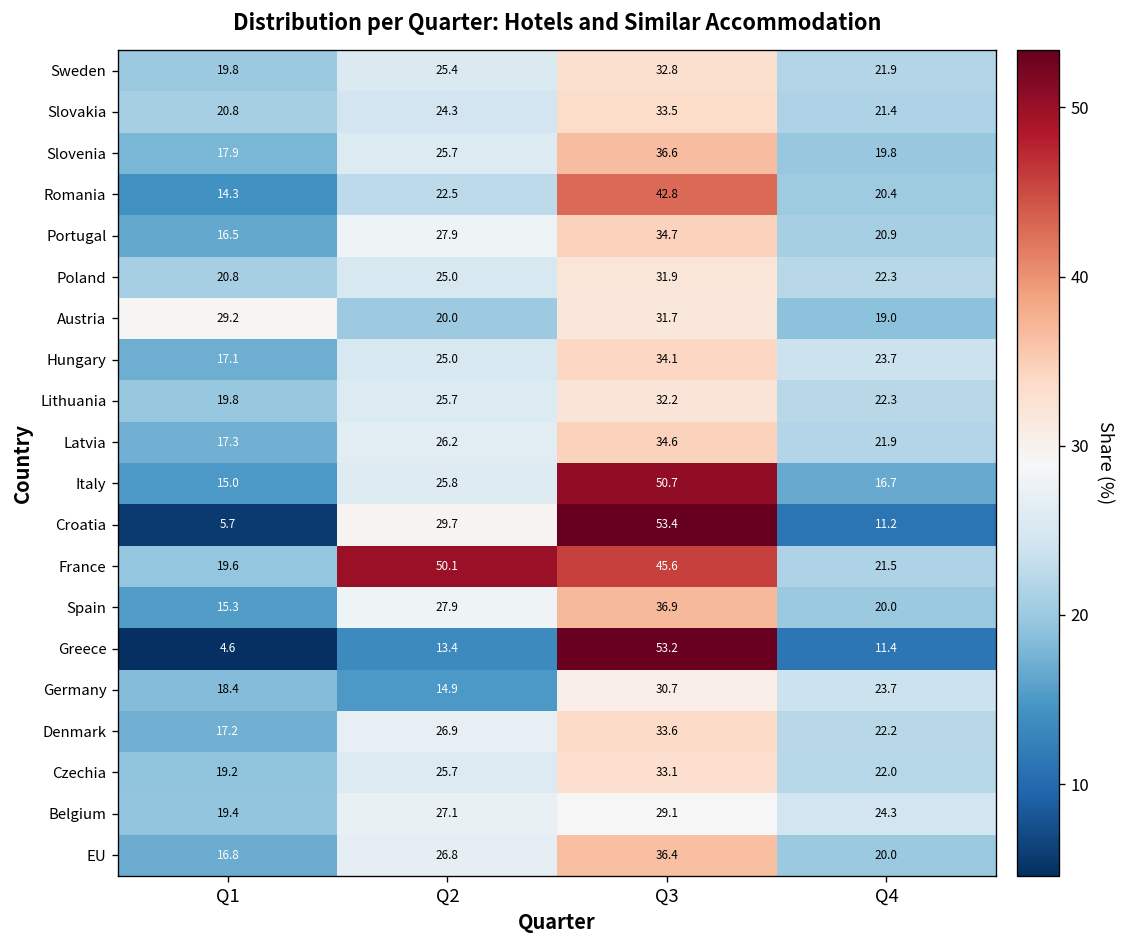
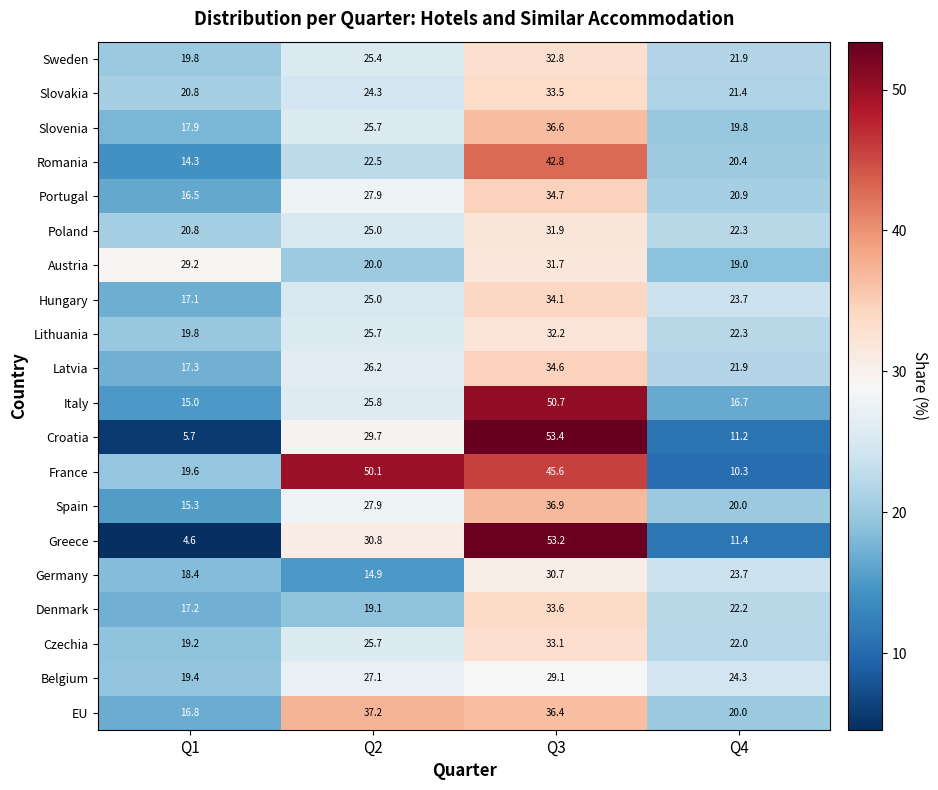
France, Q4: 21.5 -> 10.3
Greece, Q2: 13.4 -> 30.8
Denmark, Q2: 26.9 -> 19.1
EU, Q2: 26.8 -> 37.2
